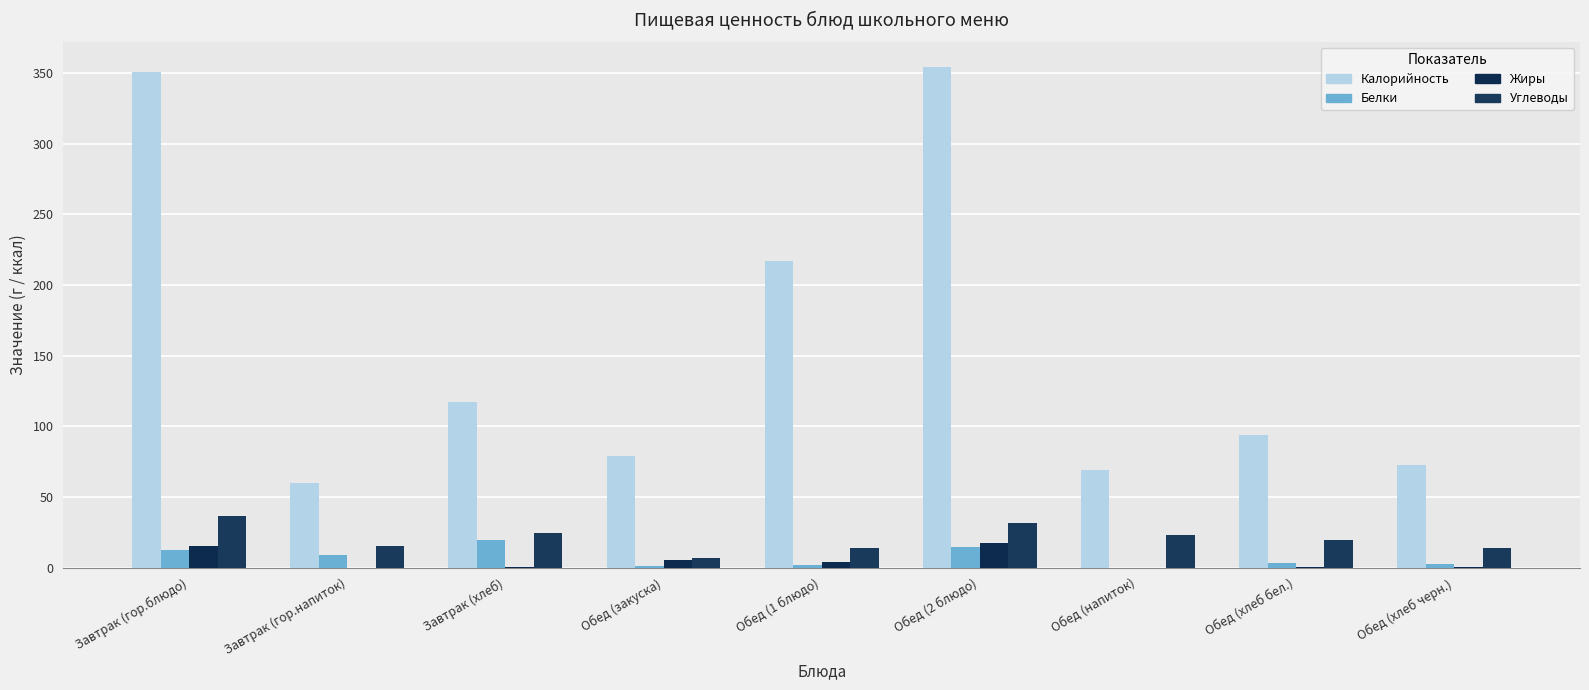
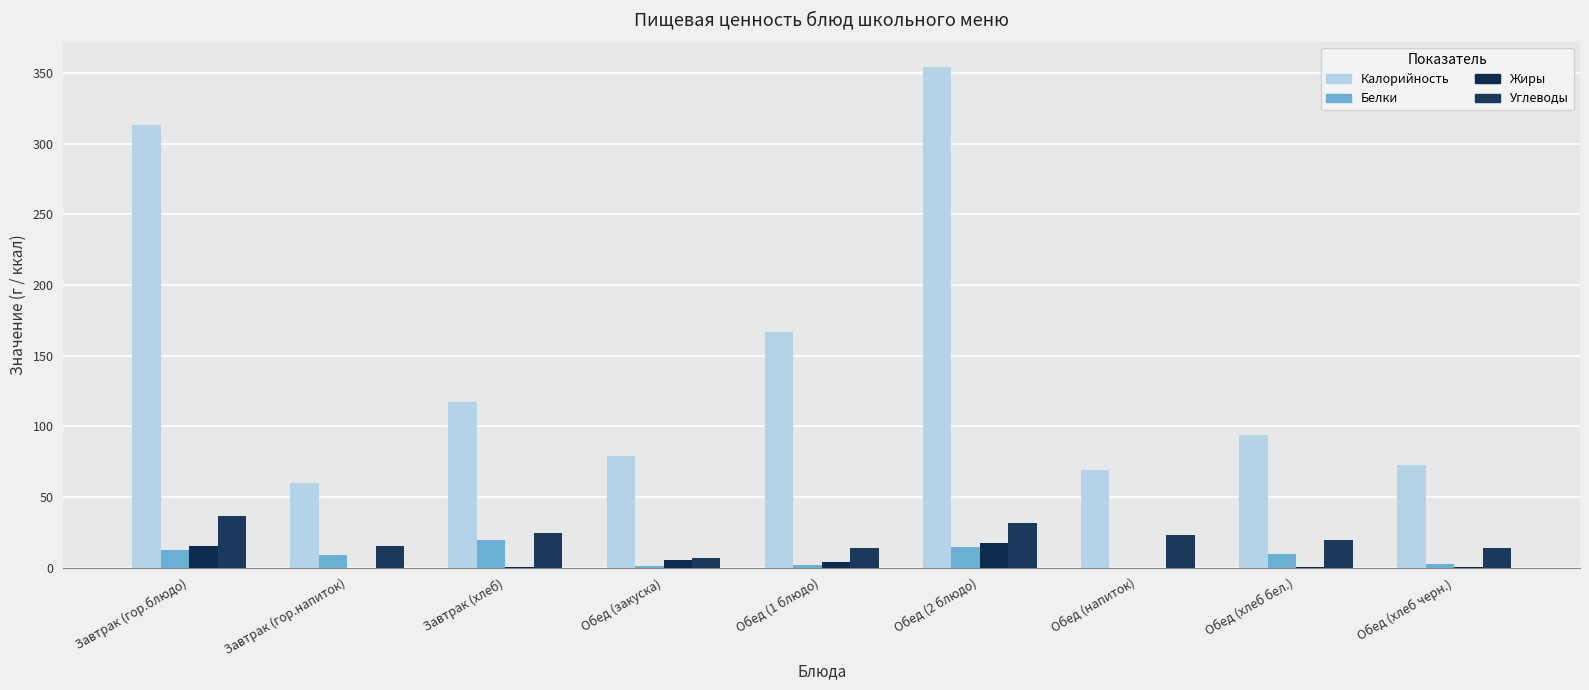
Калорийность, Завтрак (гор.блюдо): 351 -> 313
Калорийность, Обед (1 блюдо): 217 -> 167
Белки, Обед (хлеб бел.): 3 -> 9
